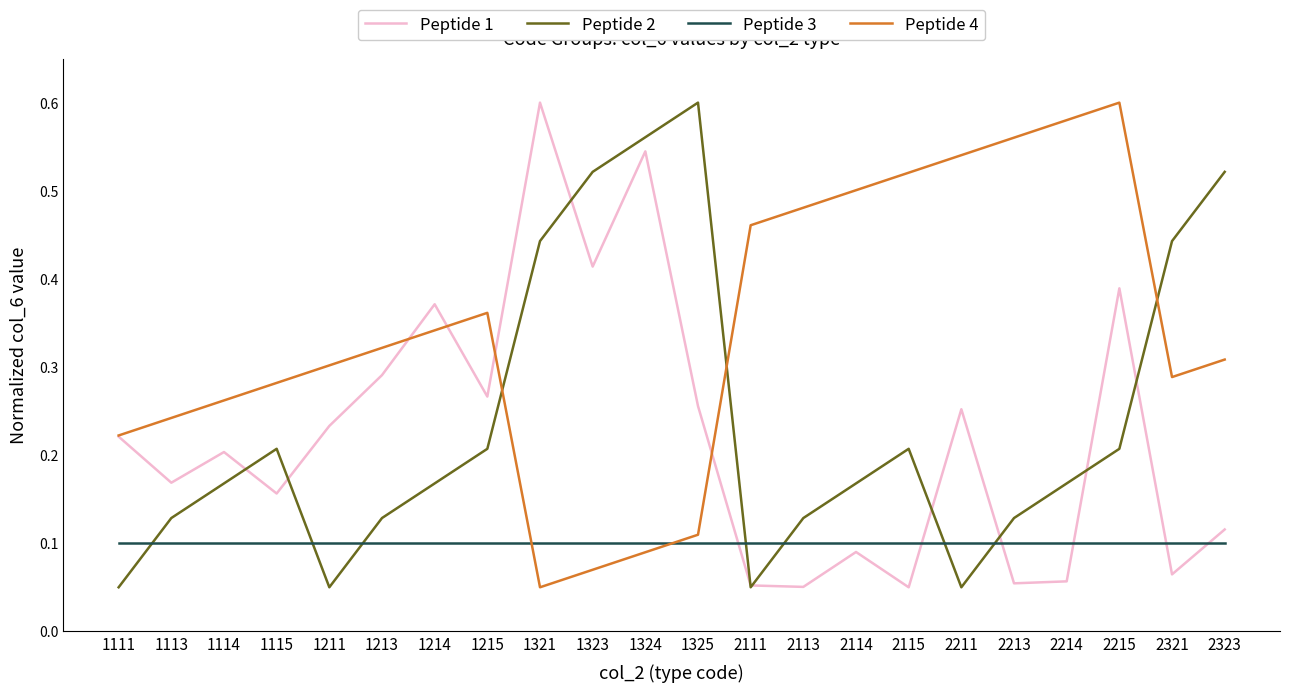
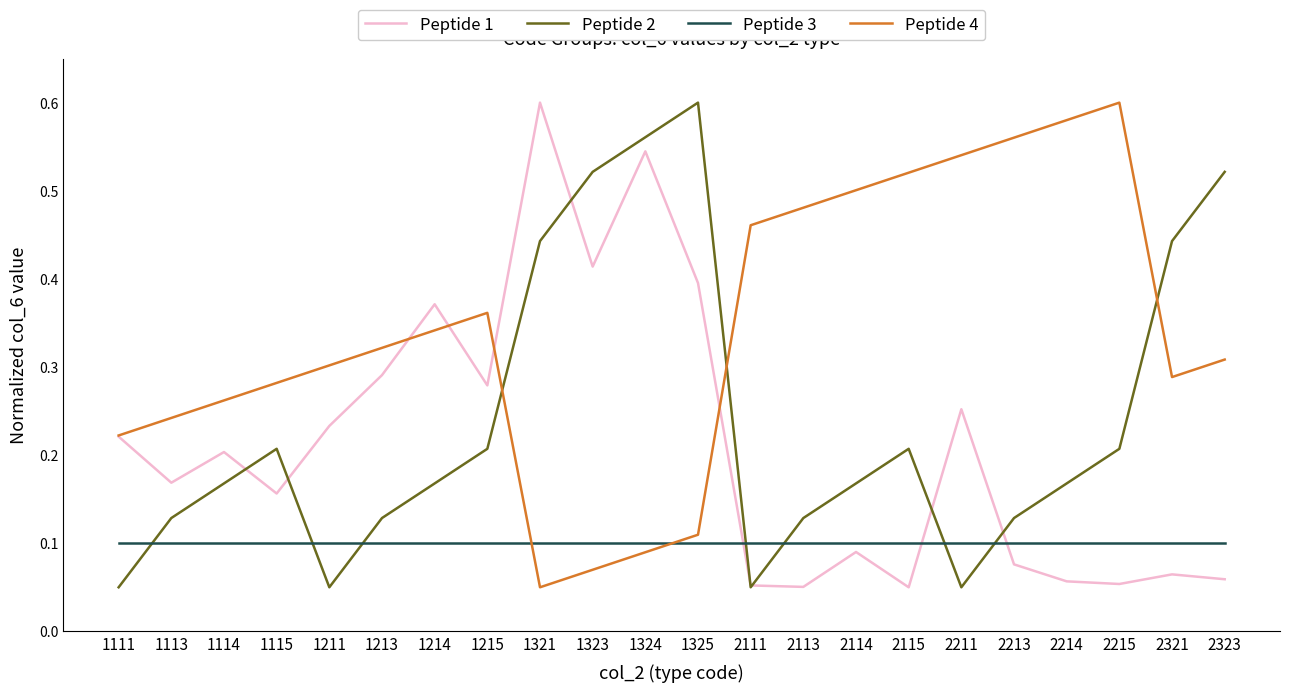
Peptide 1, 1215: 0.27 -> 0.28
Peptide 1, 1325: 0.26 -> 0.40
Peptide 1, 2213: 0.05 -> 0.08
Peptide 1, 2215: 0.39 -> 0.05
Peptide 1, 2323: 0.12 -> 0.06
